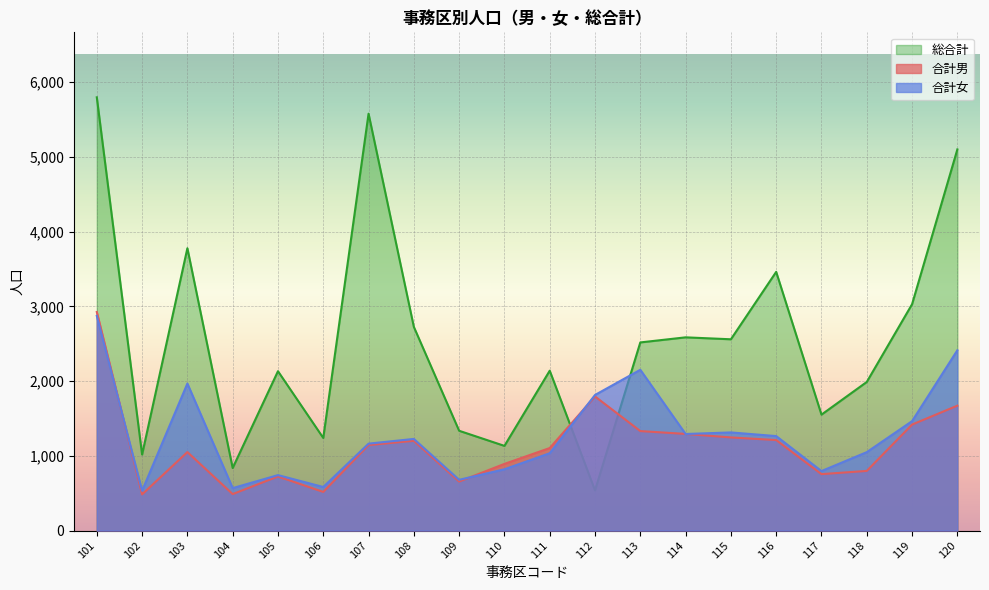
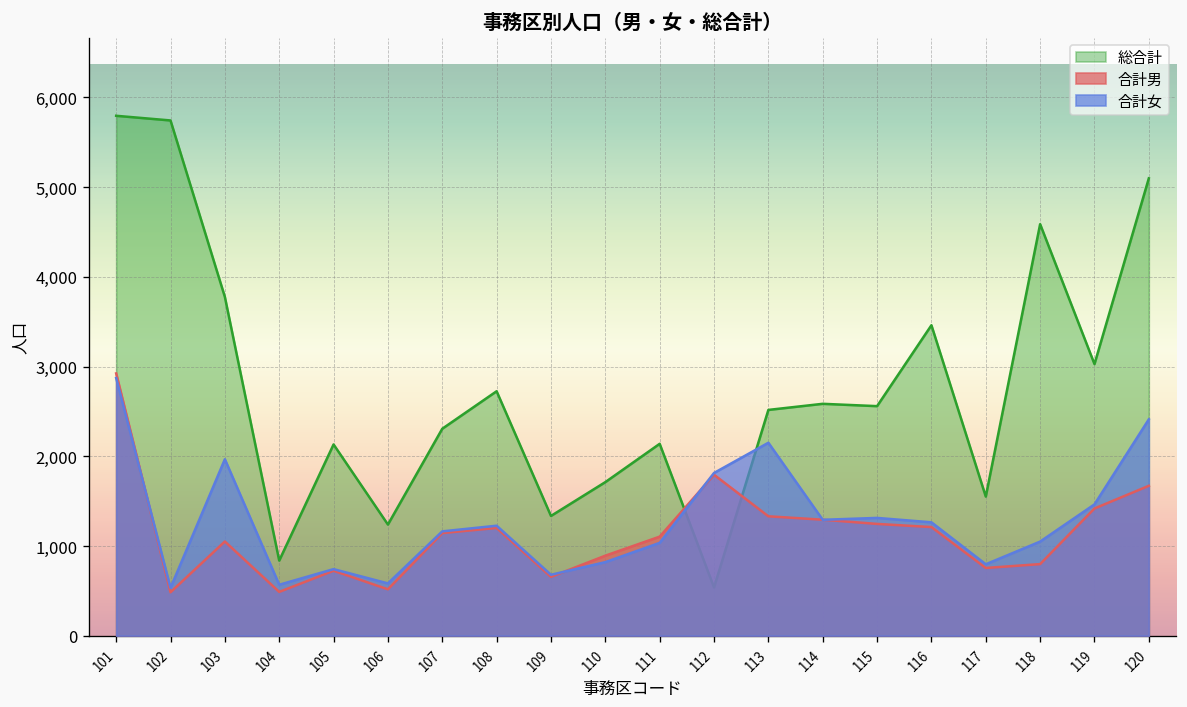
総合計, 102: 1,000 -> 5,700
総合計, 107: 5,600 -> 2,300
総合計, 110: 1,100 -> 1,700
総合計, 118: 2,000 -> 4,600
